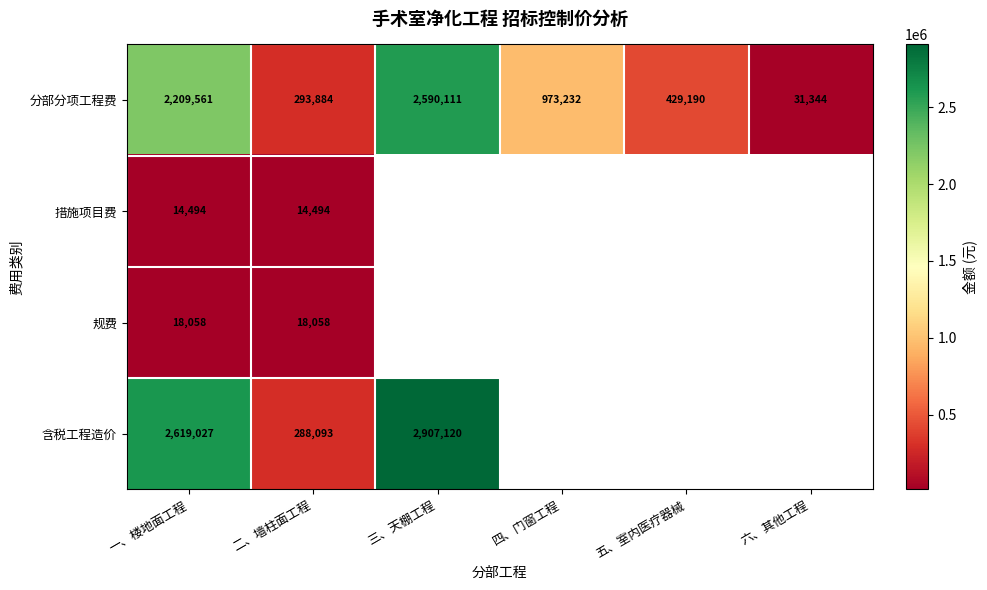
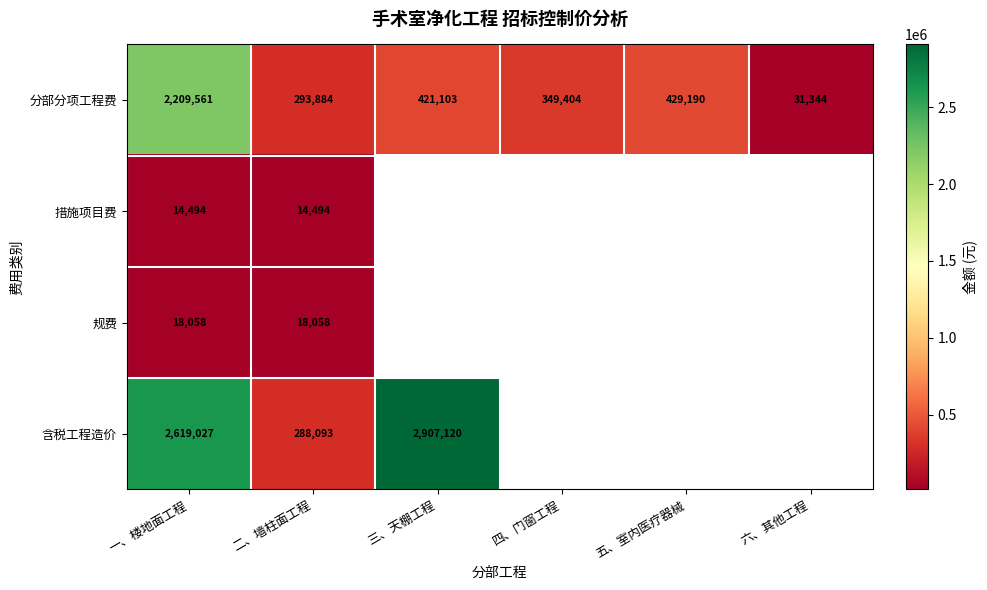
分部分项工程费, 三、天棚工程: 2,590,111 -> 421,103
分部分项工程费, 四、门窗工程: 973,232 -> 349,404
